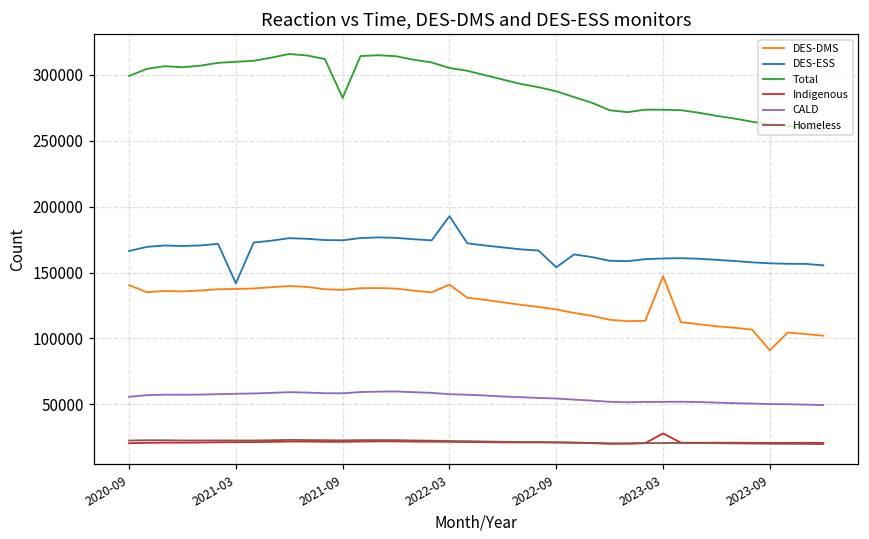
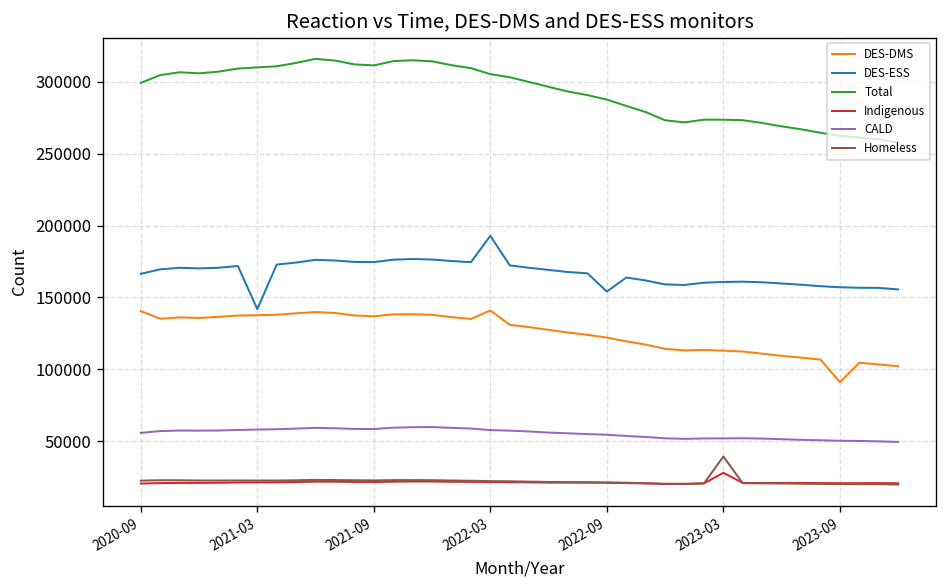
Total, 2021-09: 283000 -> 311000
DES-DMS, 2023-03: 147000 -> 113000
Homeless, 2023-03: 21000 -> 39000
